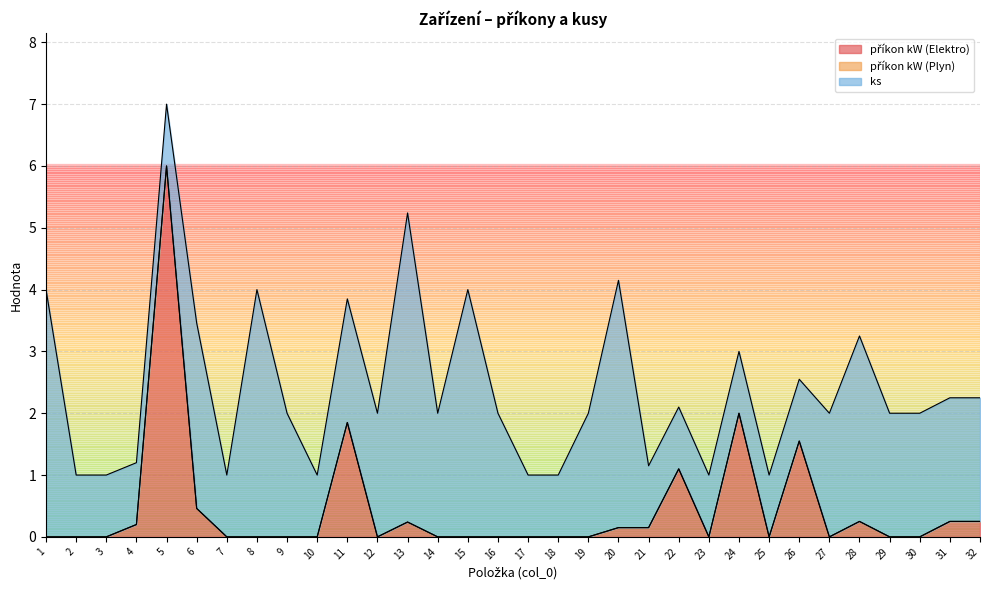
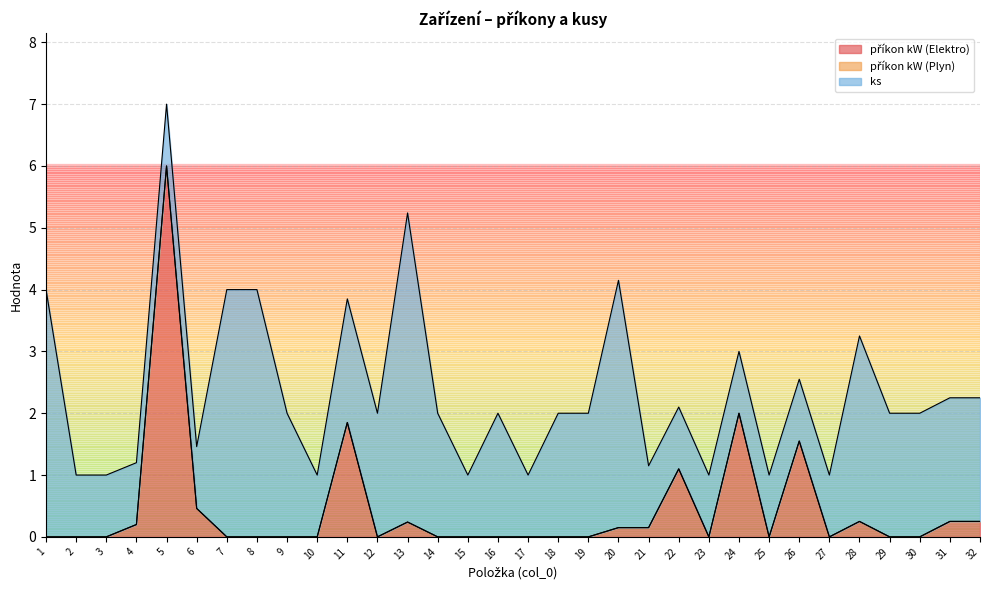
ks, 6: 3 -> 1
ks, 7: 1 -> 4
ks, 15: 4 -> 1
ks, 18: 1 -> 2
ks, 27: 2 -> 1
